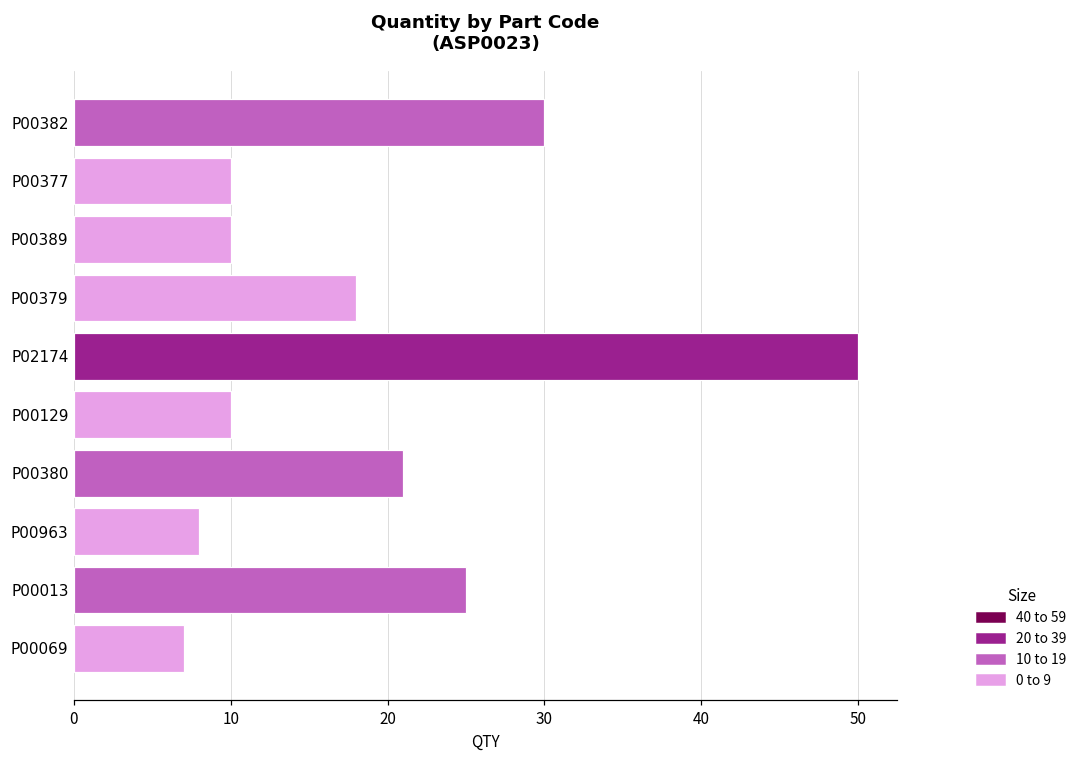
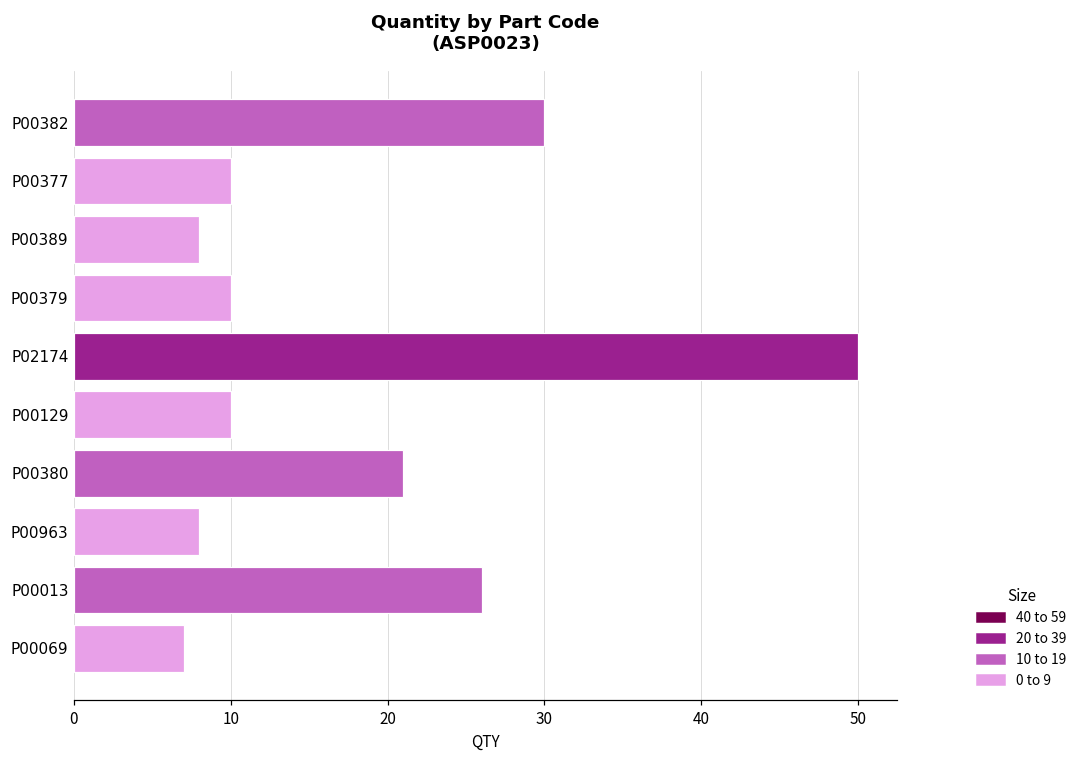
P00389: 10 -> 8
P00379: 18 -> 10
P00013: 25 -> 26
